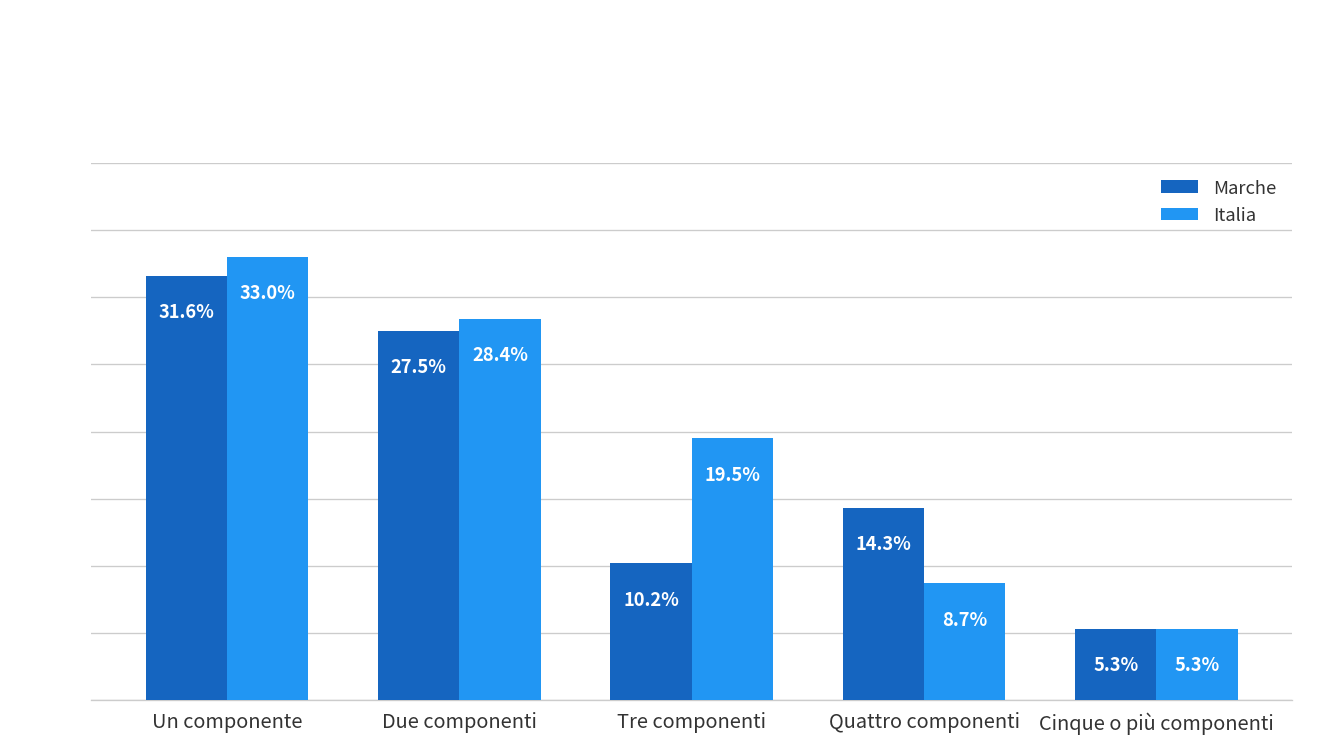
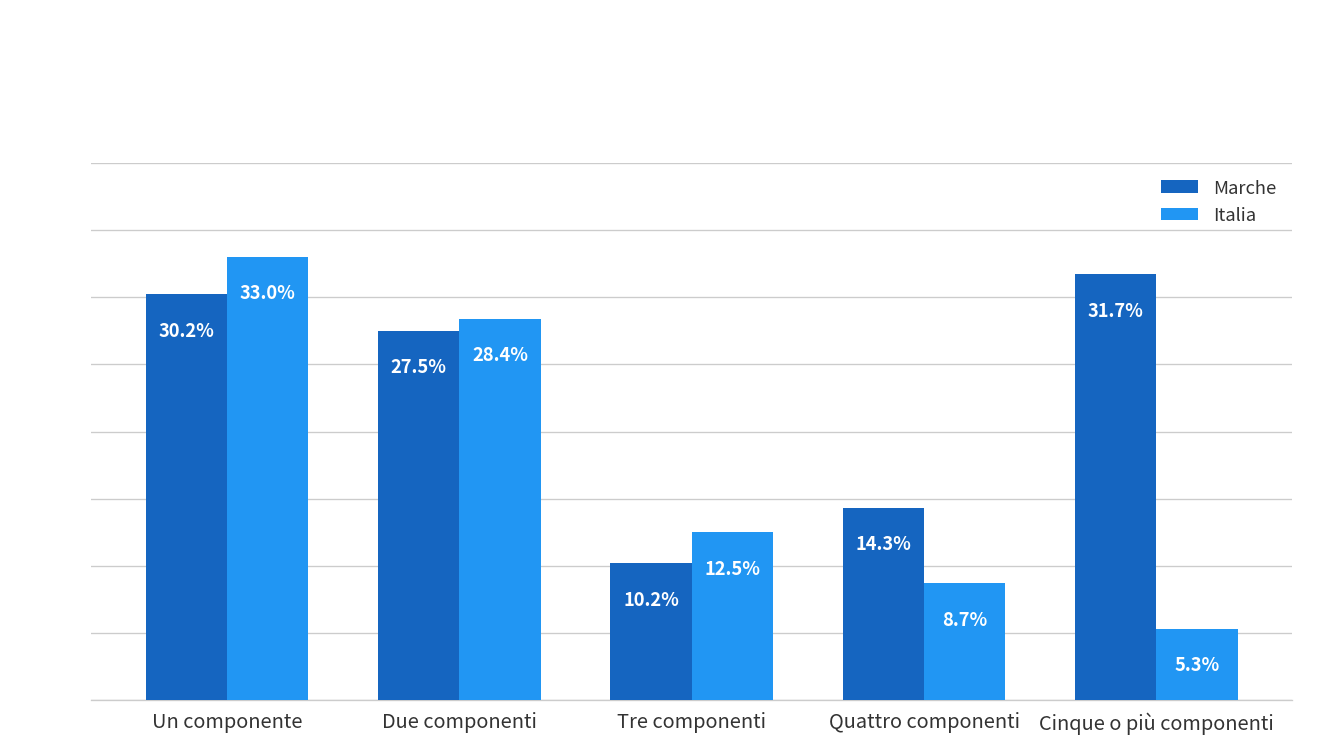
Marche, Un componente: 31.6% -> 30.2%
Italia, Tre componenti: 19.5% -> 12.5%
Marche, Cinque o più componenti: 5.3% -> 31.7%
